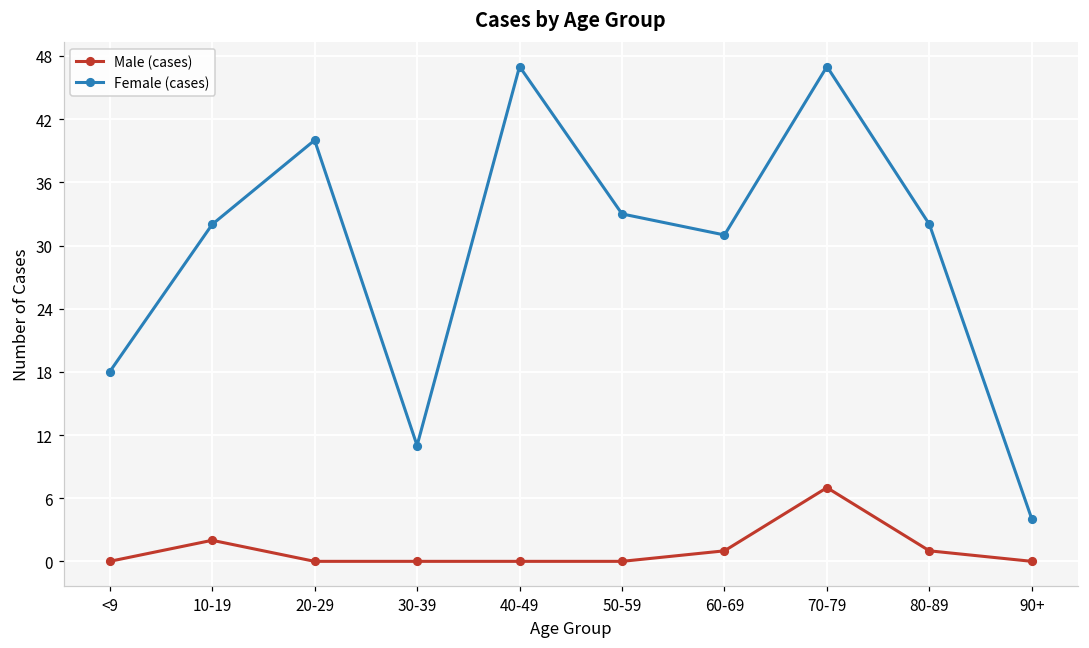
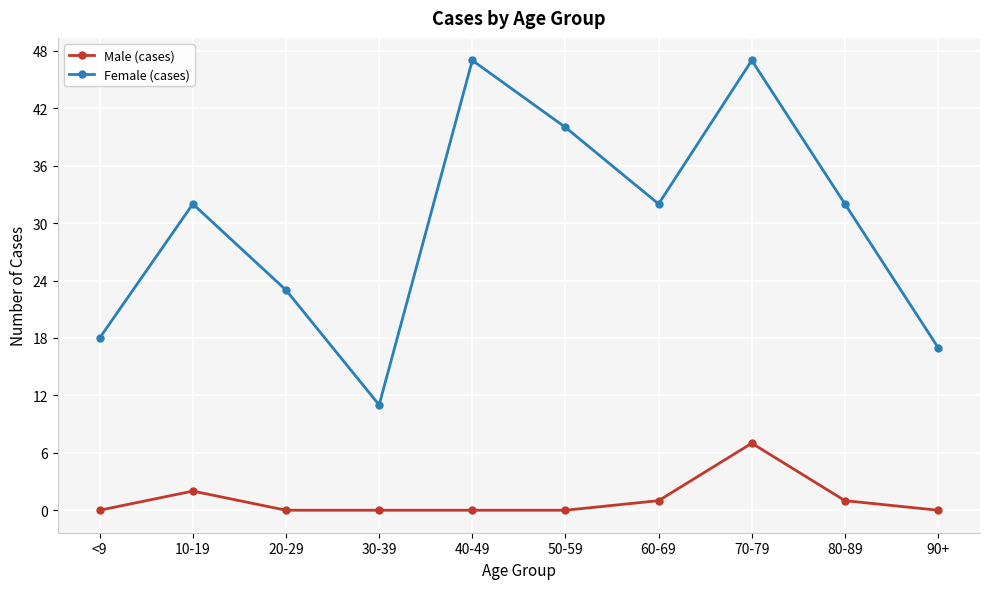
Female (cases), 20-29: 40 -> 23
Female (cases), 50-59: 33 -> 40
Female (cases), 60-69: 31 -> 32
Female (cases), 90+: 4 -> 17
